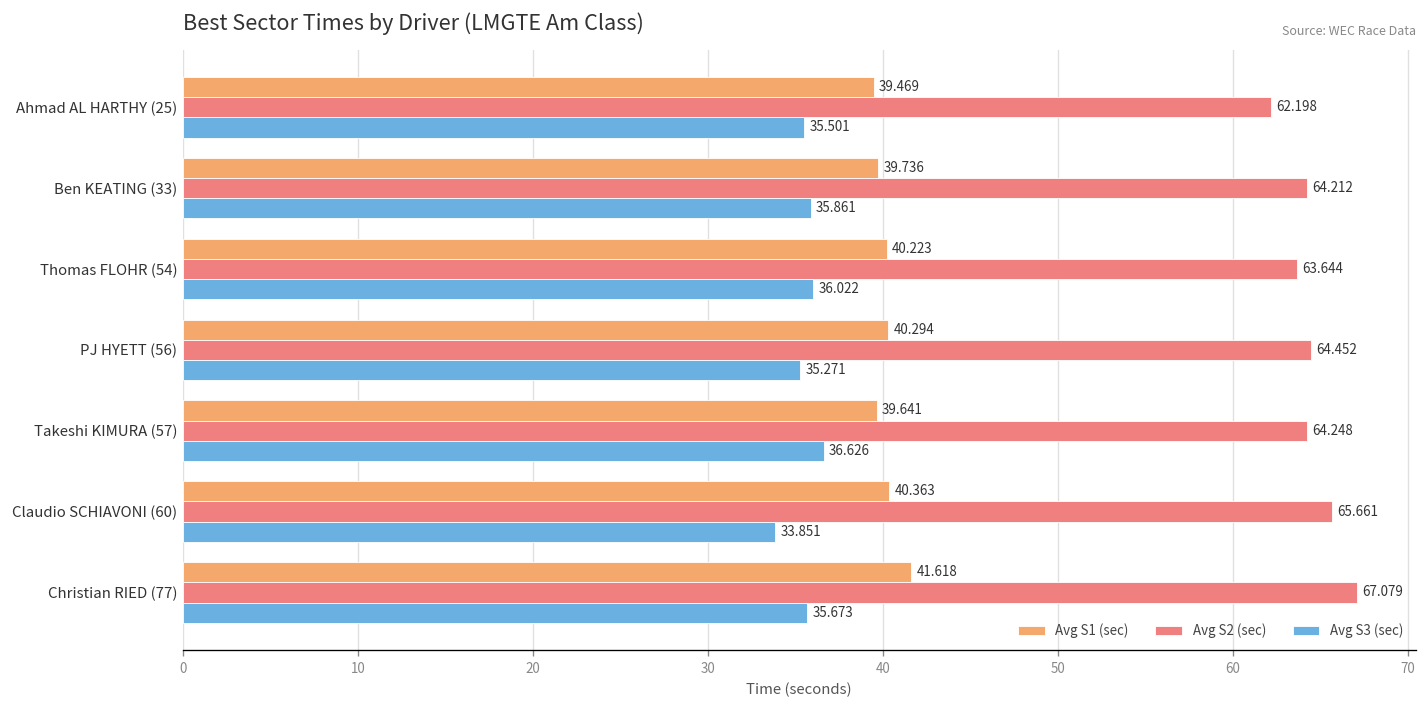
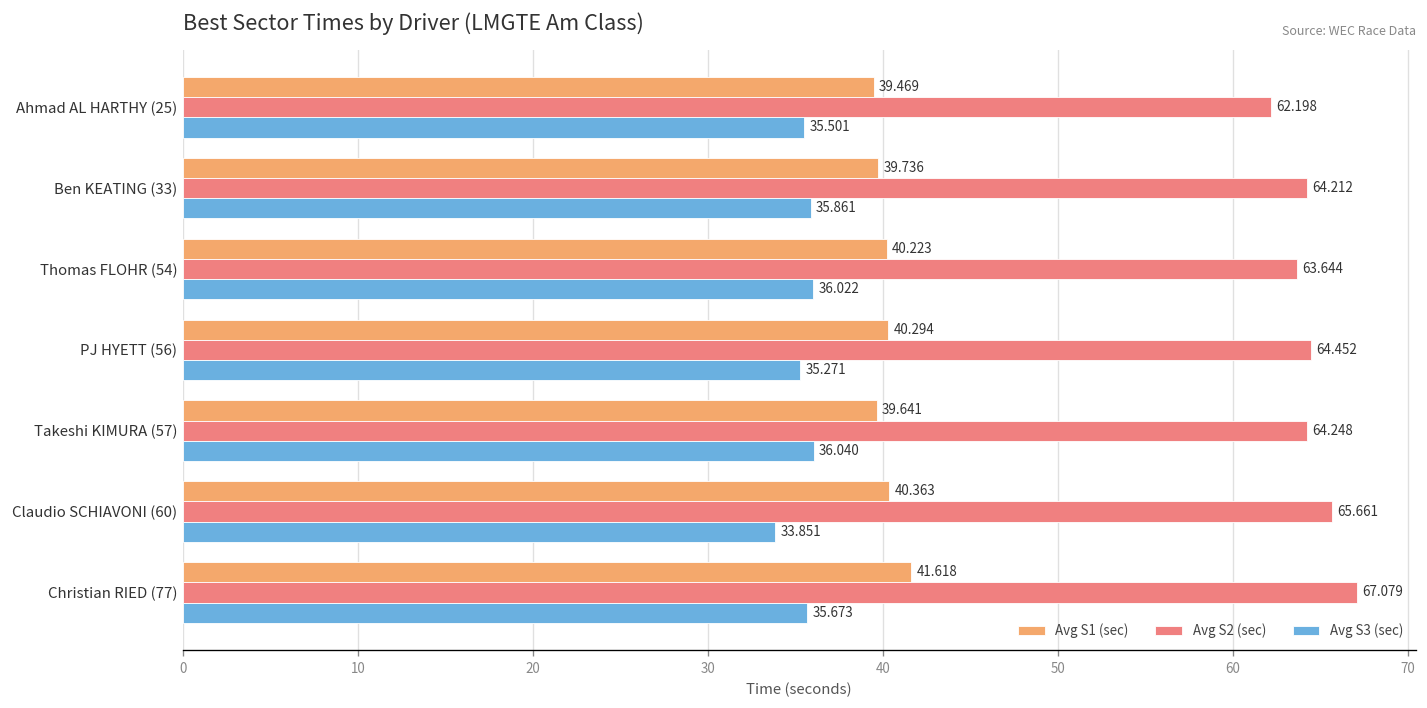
Avg S3 (sec), Takeshi KIMURA (57): 36.626 -> 36.040
